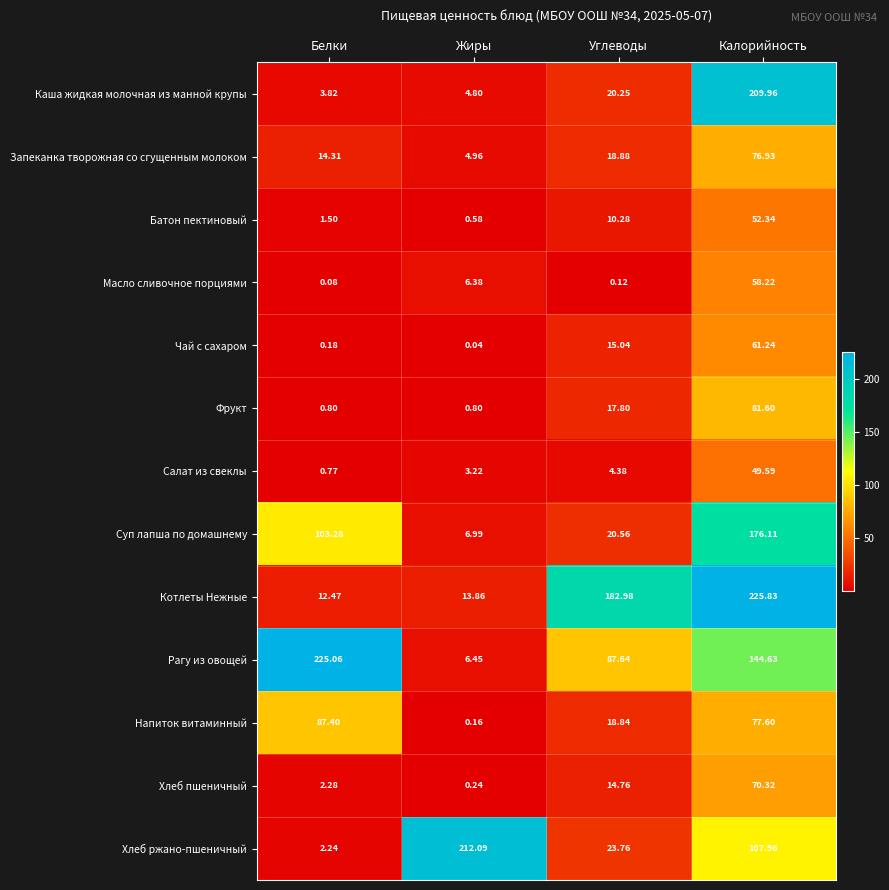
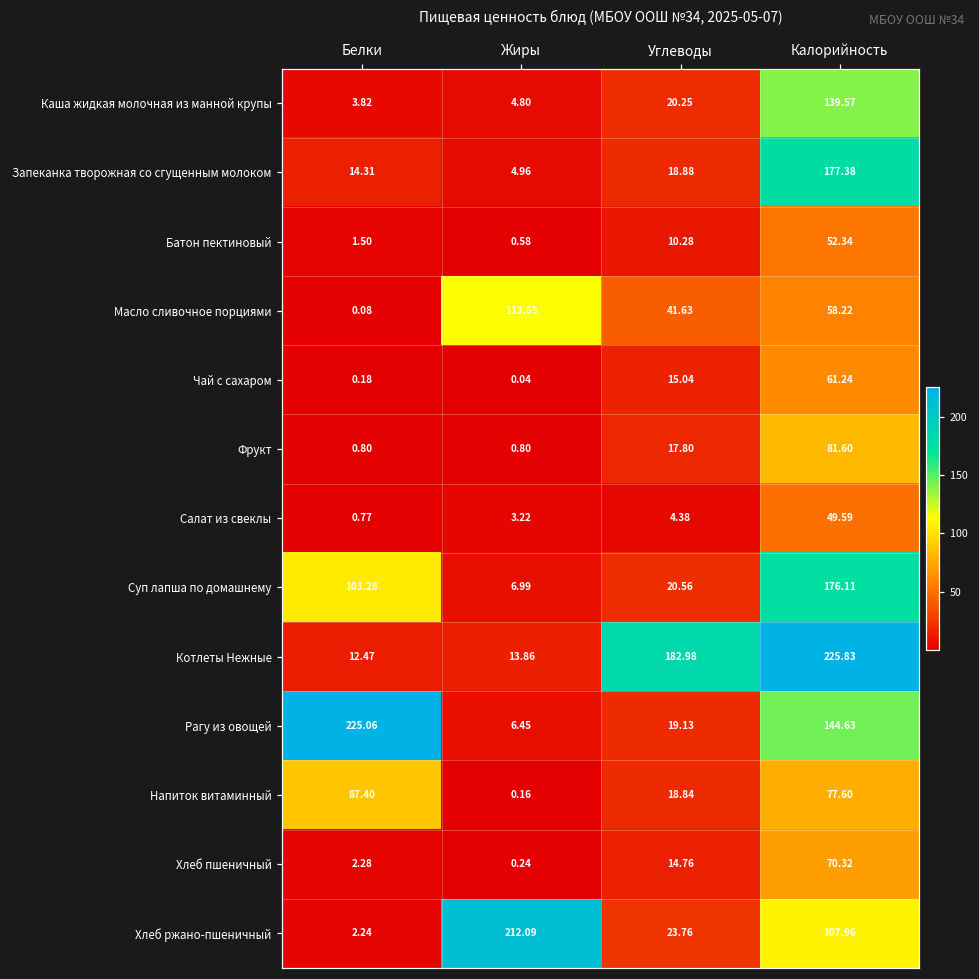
Каша жидкая молочная из манной крупы, Калорийность: 209.96 -> 139.57
Запеканка творожная со сгущенным молоком, Калорийность: 76.93 -> 177.38
Масло сливочное порциями, Жиры: 6.38 -> 113.65
Масло сливочное порциями, Углеводы: 0.12 -> 41.63
Рагу из овощей, Углеводы: 87.64 -> 19.13
